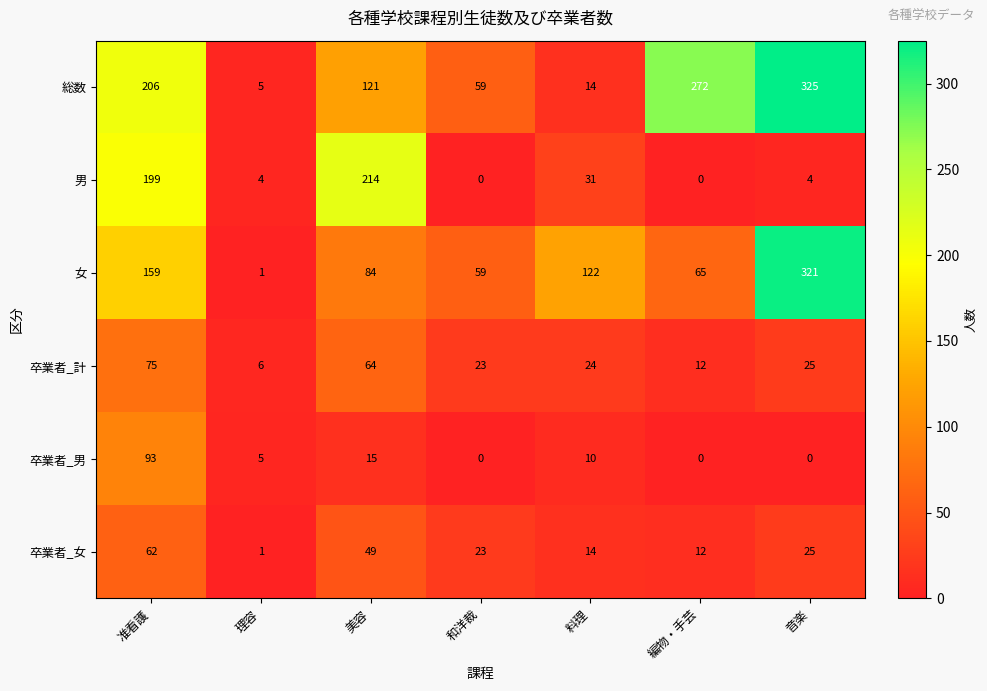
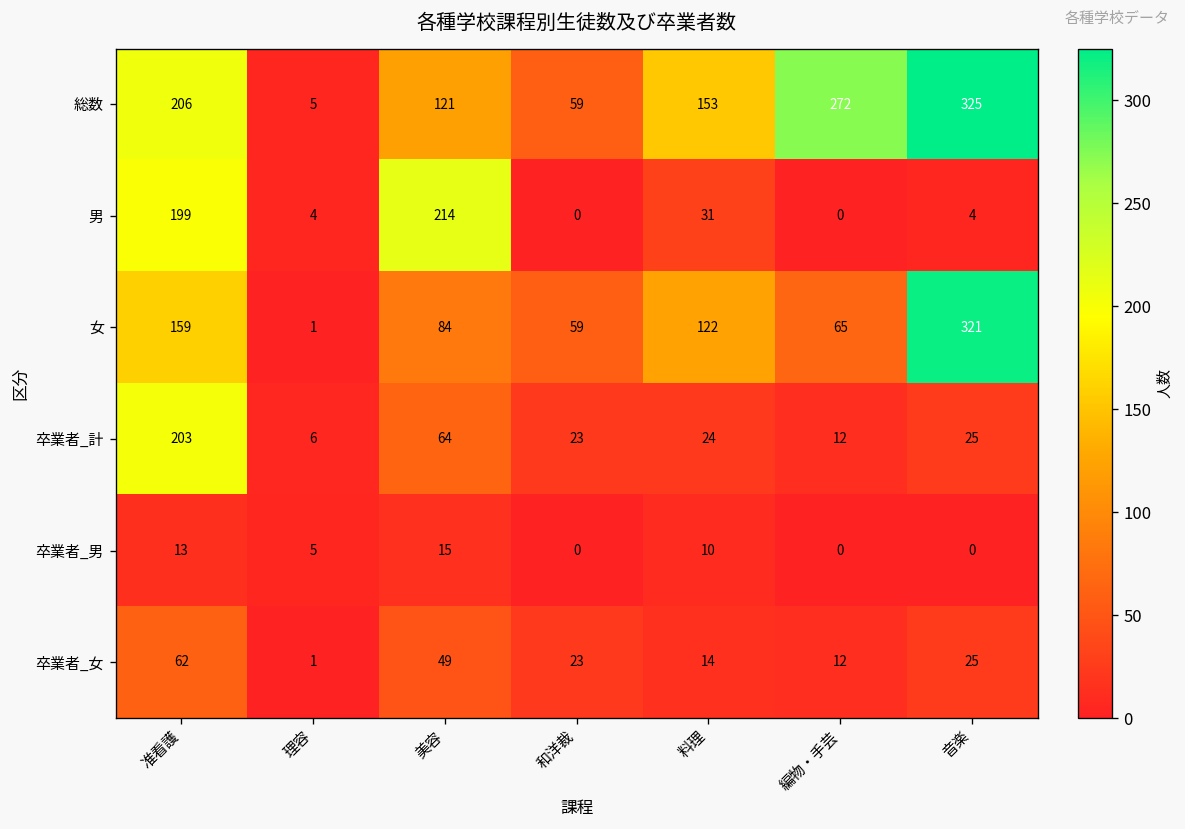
総数, 料理: 14 -> 153
卒業者_計, 准看護: 75 -> 203
卒業者_男, 准看護: 93 -> 13
